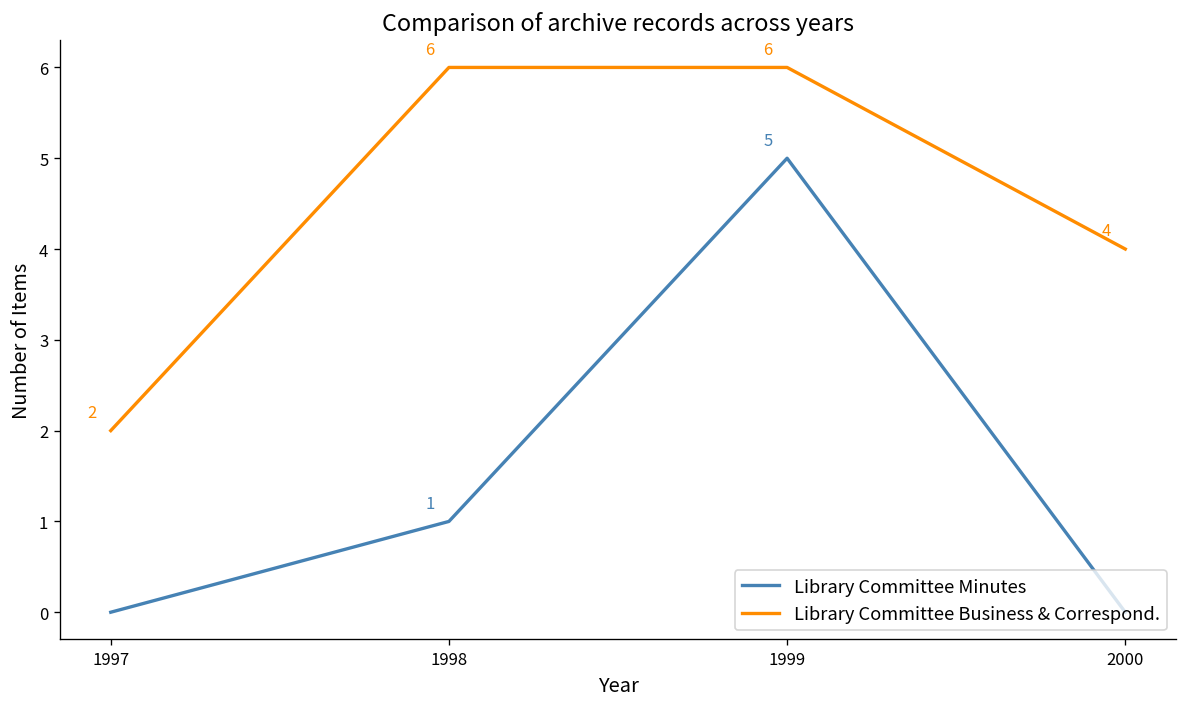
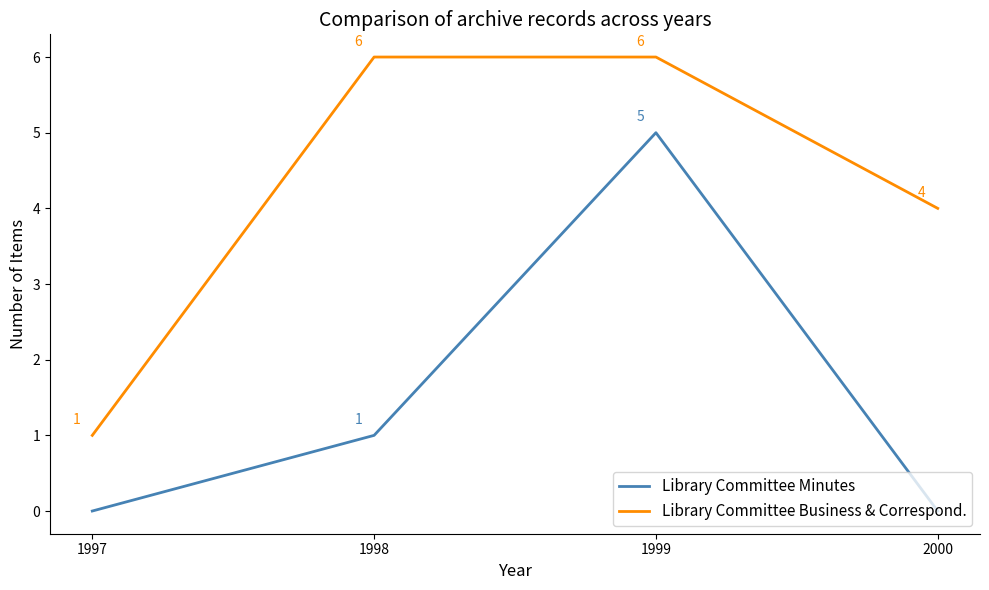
Library Committee Business & Correspond., 1997: 2 -> 1
